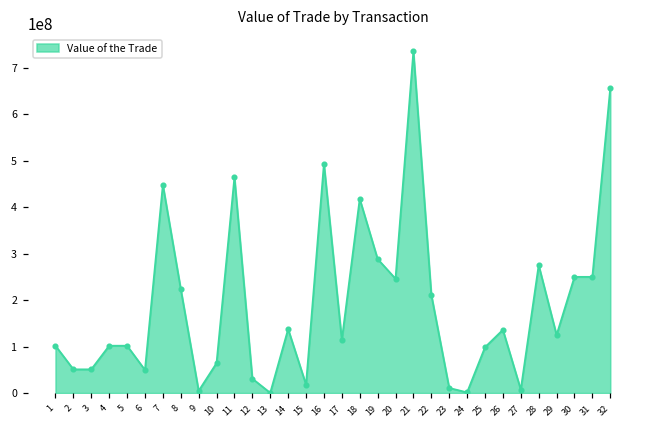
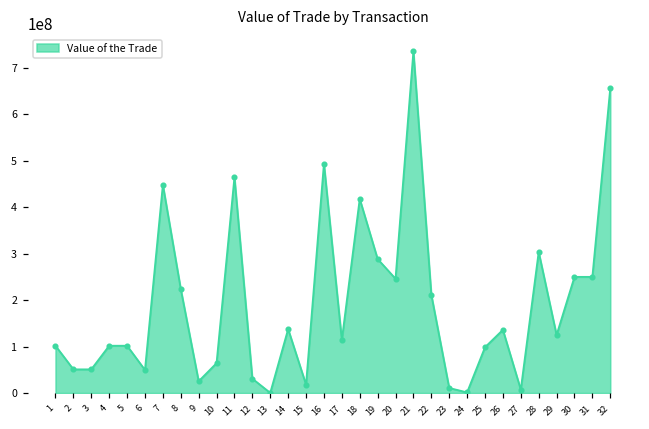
9: 0 -> 30000000
28: 280000000 -> 300000000
